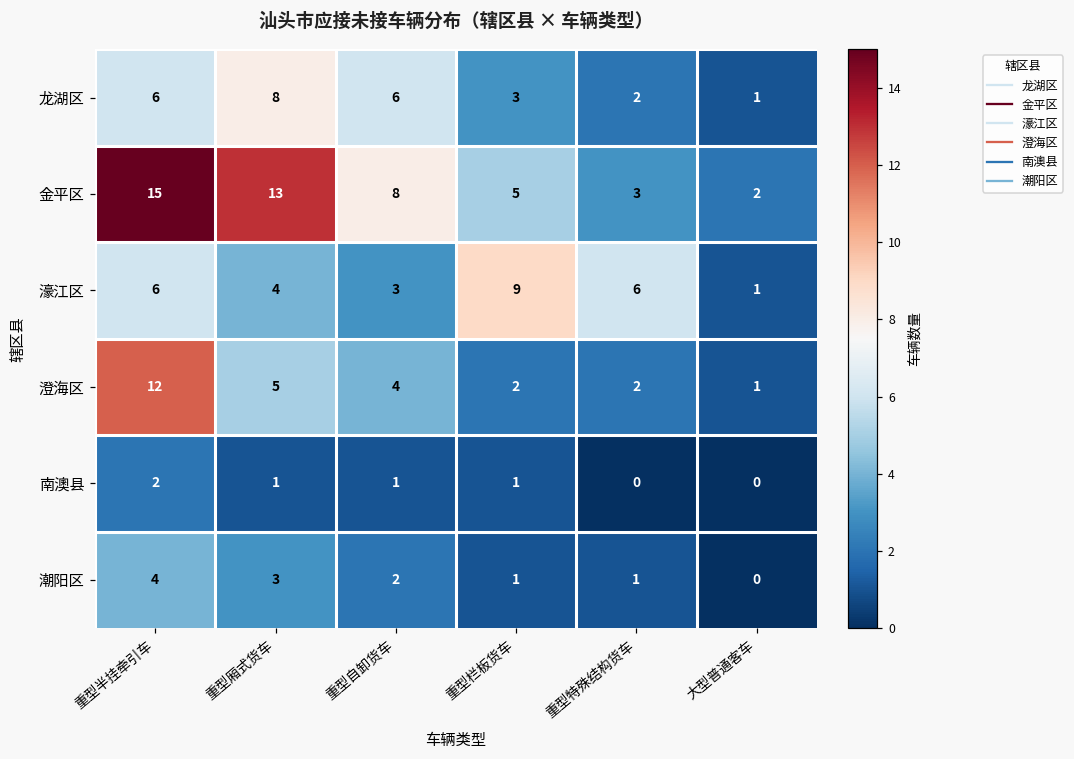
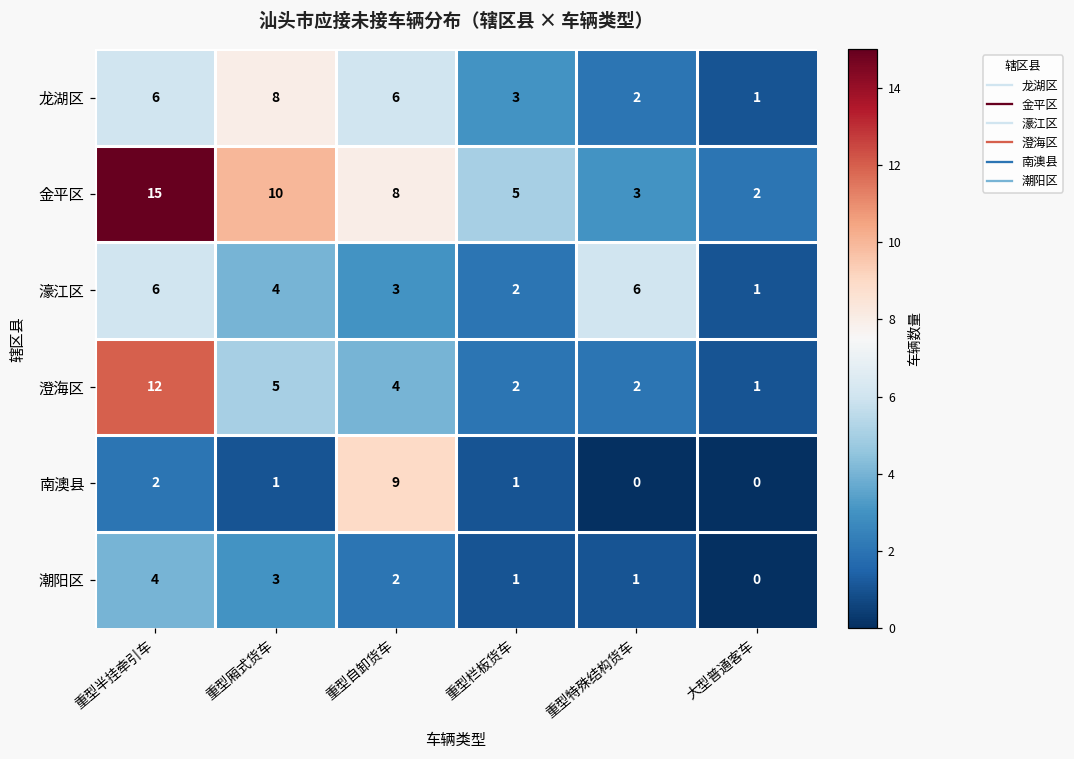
金平区, 重型厢式货车: 13 -> 10
濠江区, 重型栏板货车: 9 -> 2
南澳县, 重型自卸货车: 1 -> 9
